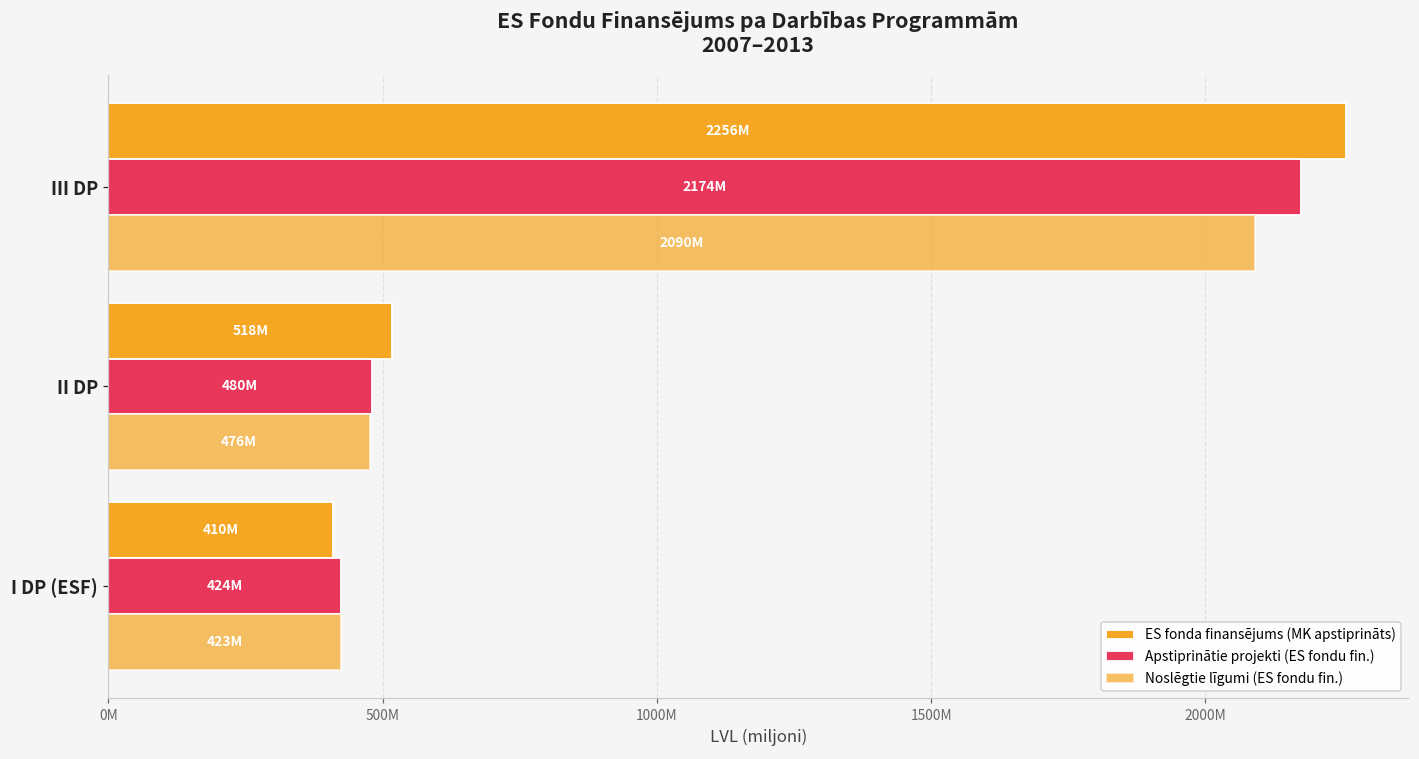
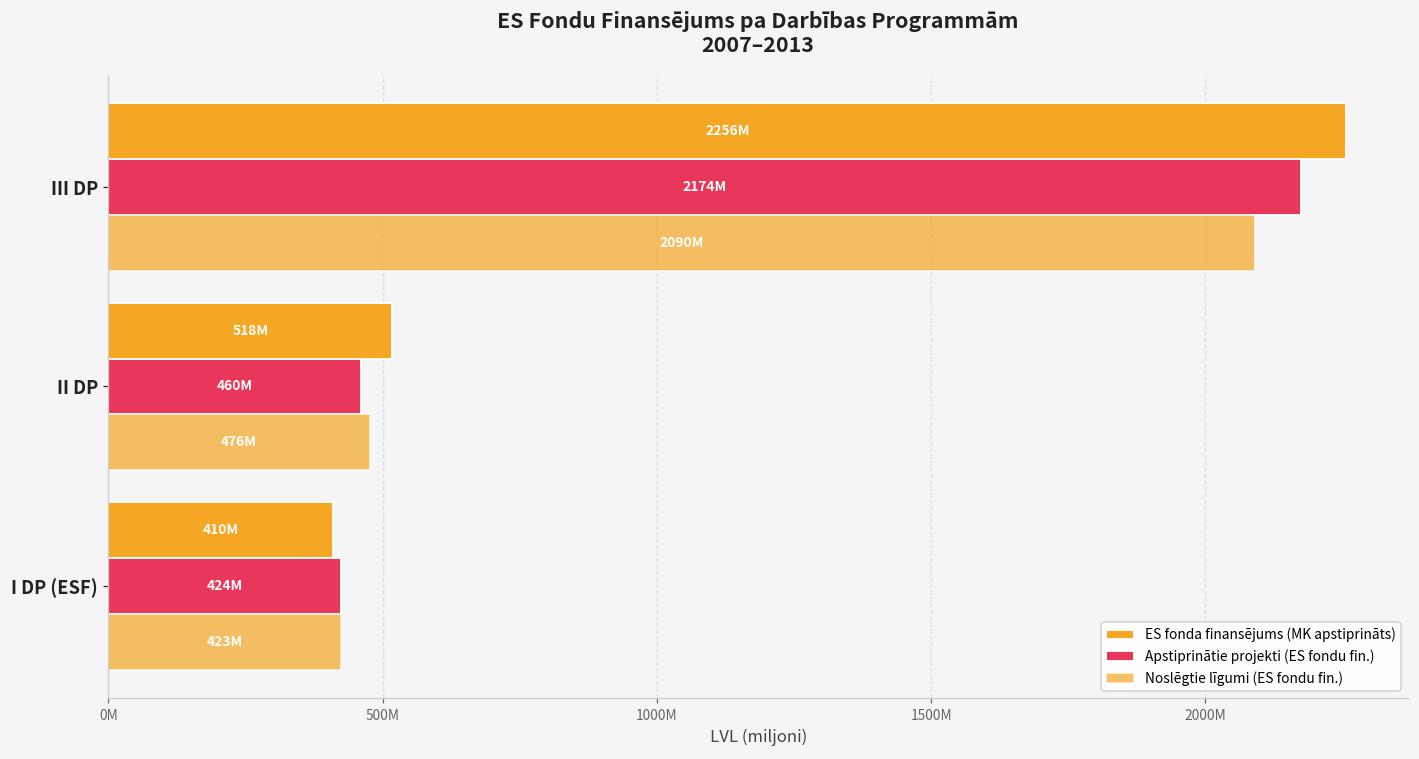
Apstiprinātie projekti (ES fondu fin.), II DP: 480M -> 460M
